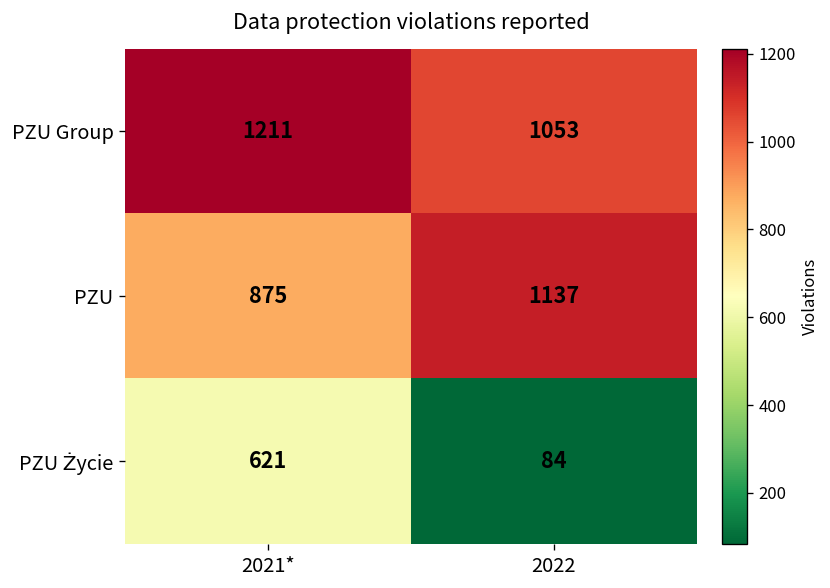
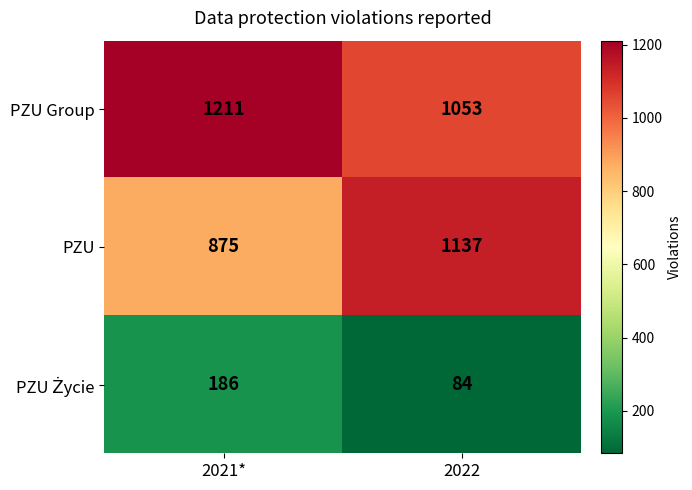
PZU Życie, 2021*: 621 -> 186
